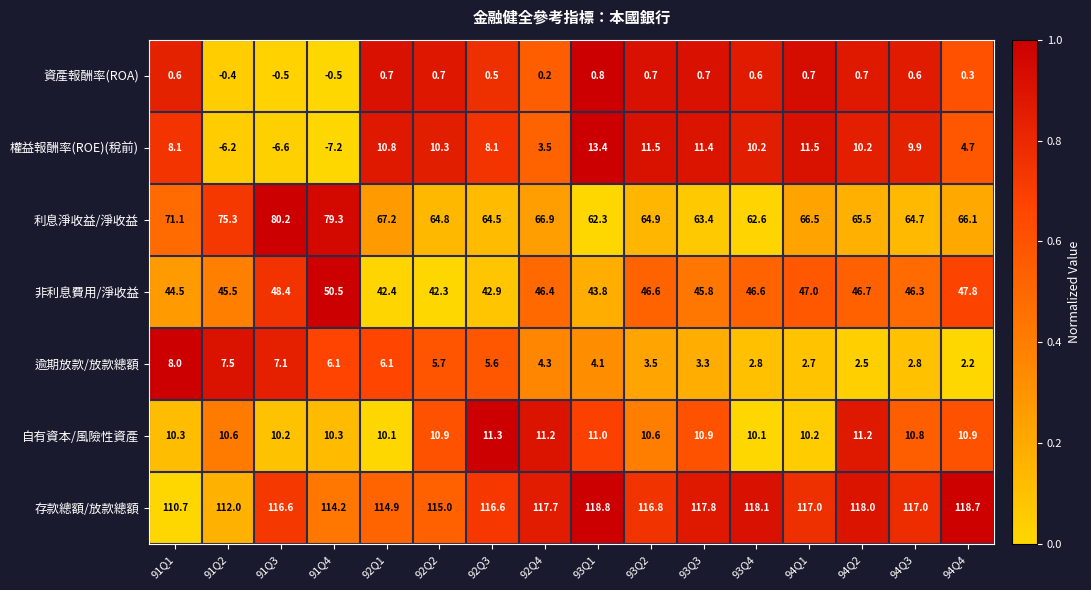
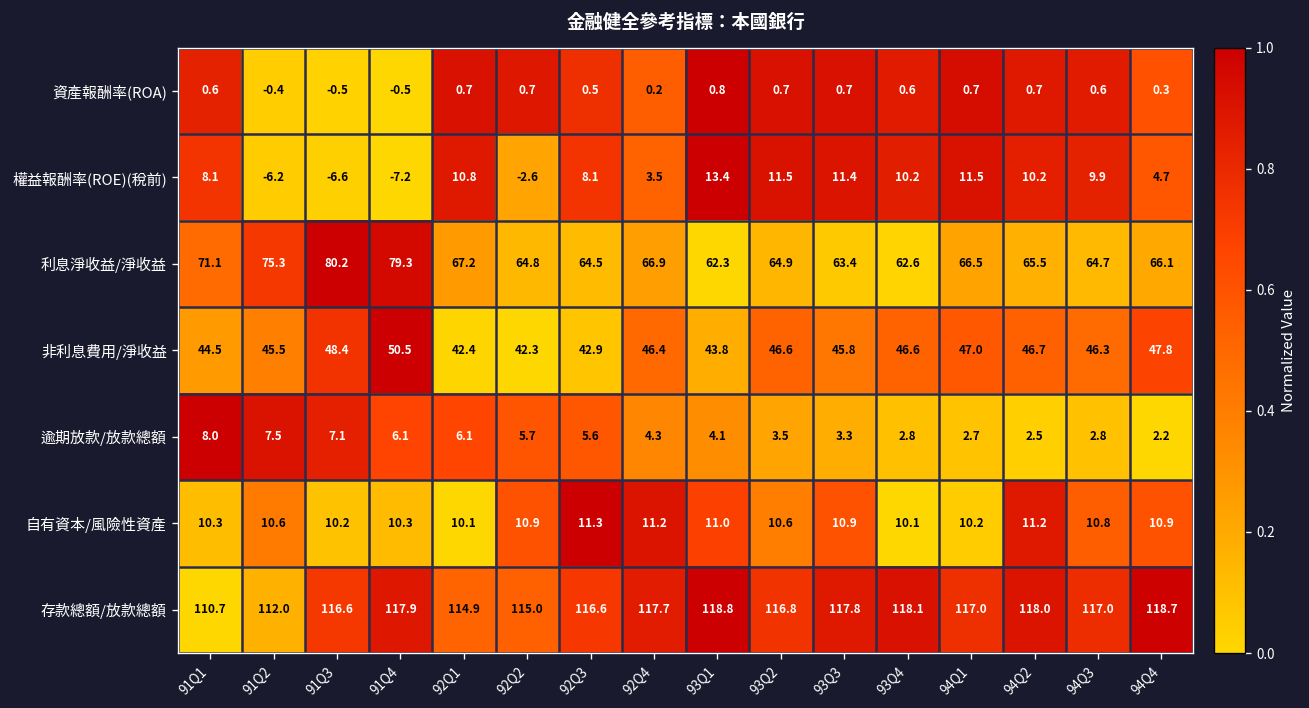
權益報酬率(ROE)(稅前), 92Q2: 10.3 -> -2.6
存款總額/放款總額, 91Q4: 114.2 -> 117.9
